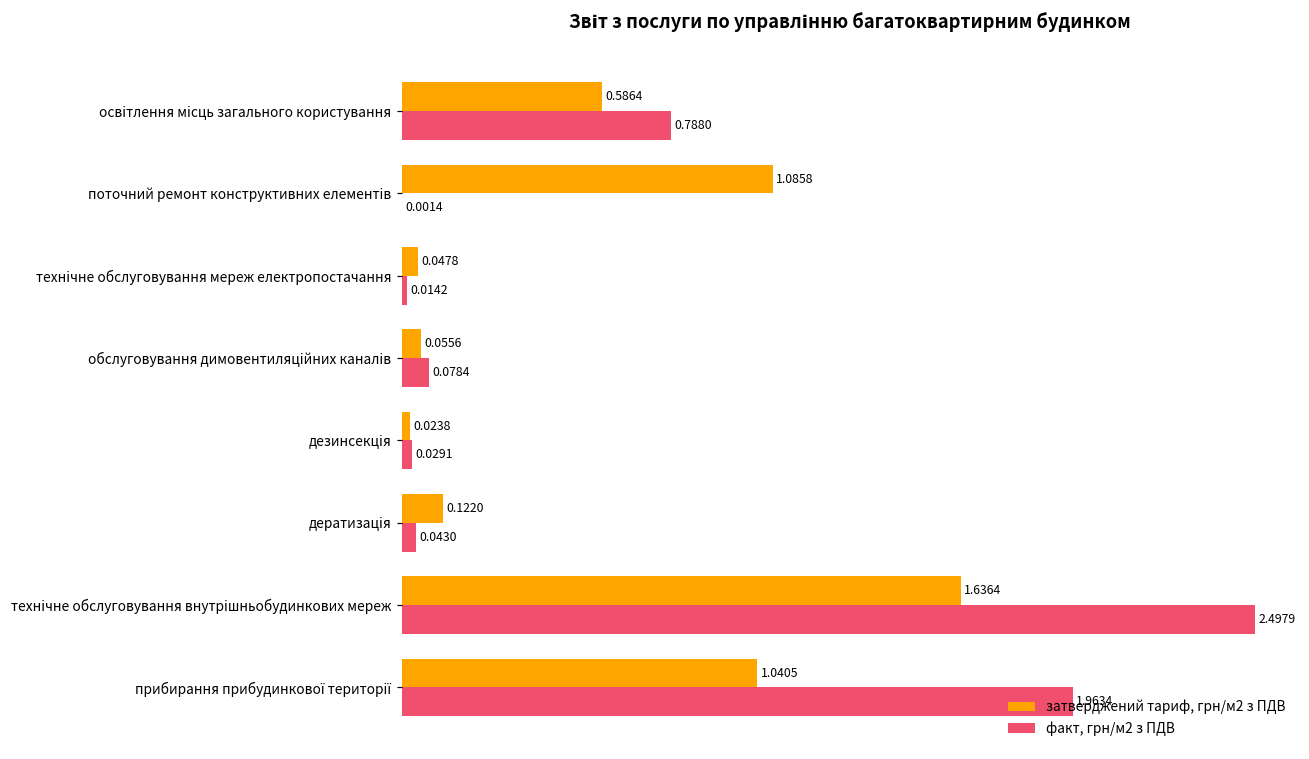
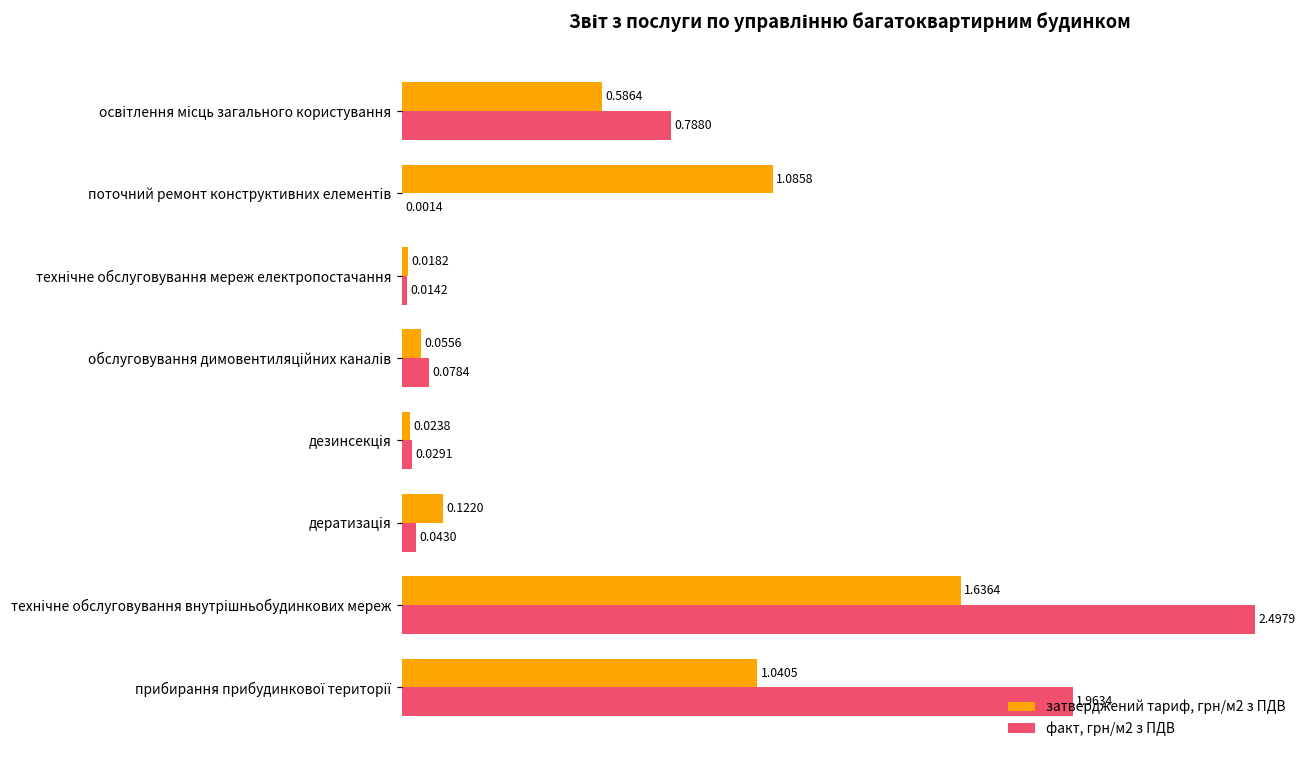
затверджений тариф, грн/м2 з ПДВ, технічне обслуговування мереж електропостачання: 0.0478 -> 0.0182
